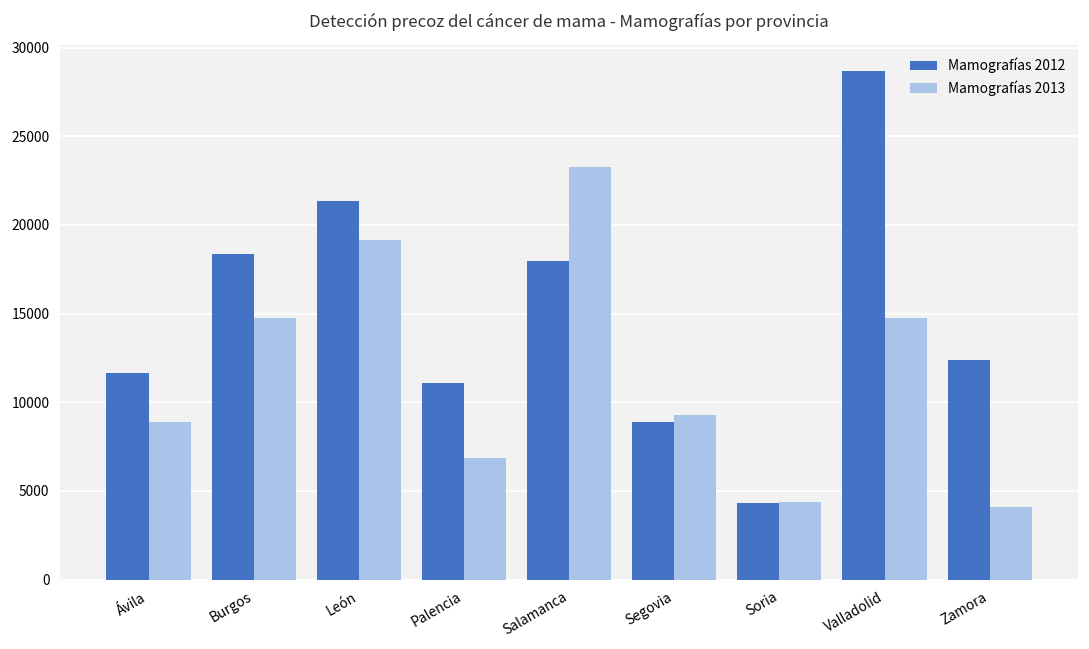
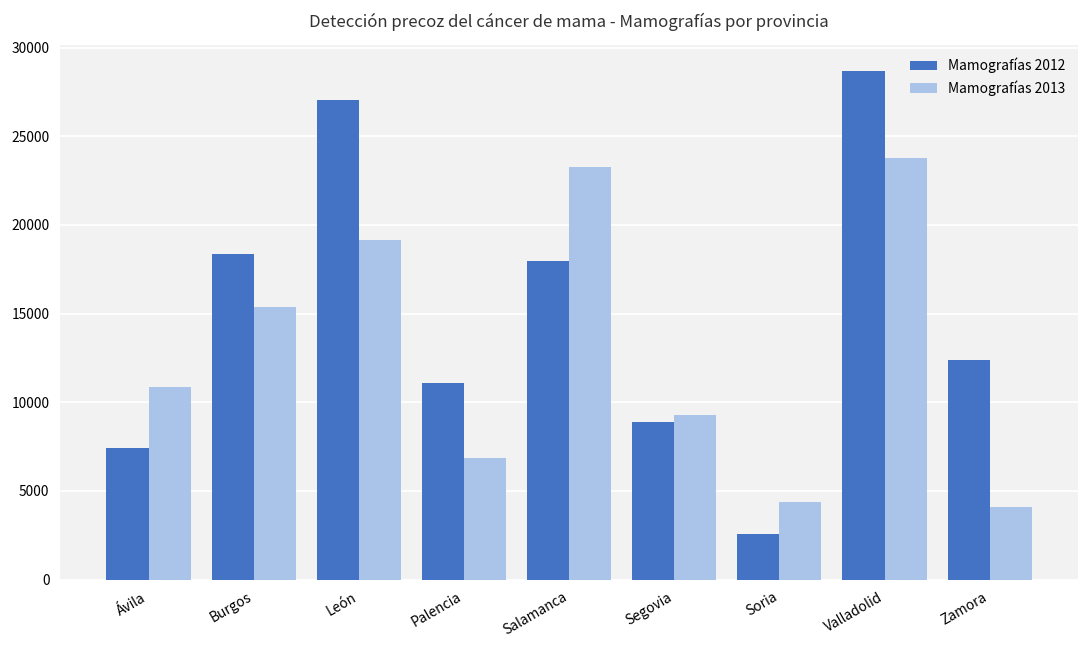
Mamografías 2012, Ávila: 11700 -> 7400
Mamografías 2013, Ávila: 8900 -> 10900
Mamografías 2013, Burgos: 14800 -> 15400
Mamografías 2012, León: 21300 -> 27100
Mamografías 2012, Soria: 4300 -> 2600
Mamografías 2013, Valladolid: 14800 -> 23800
